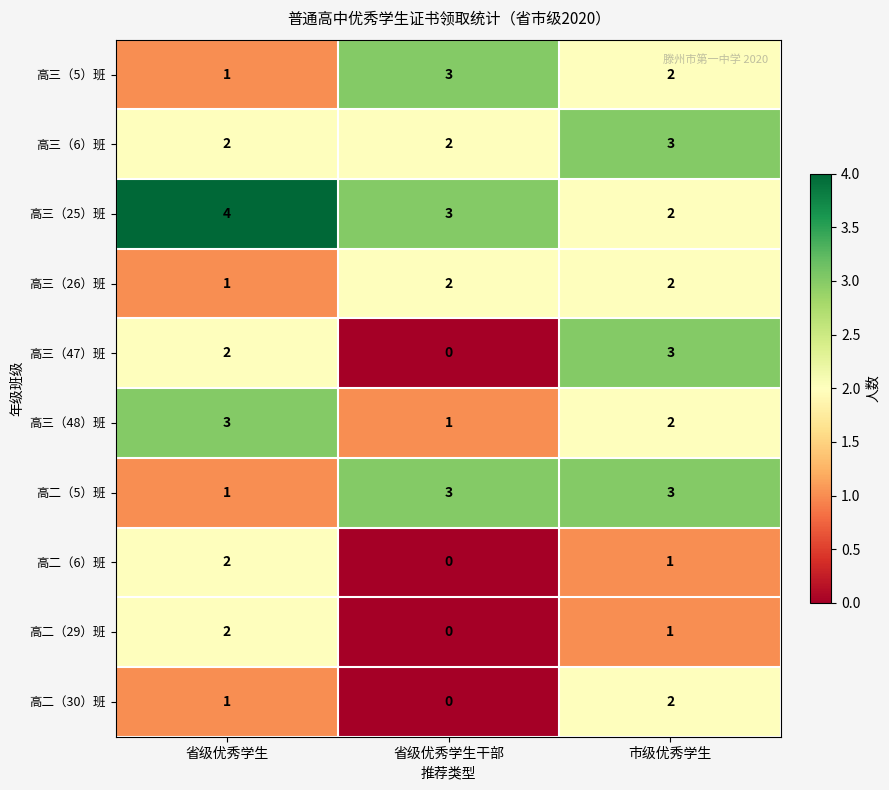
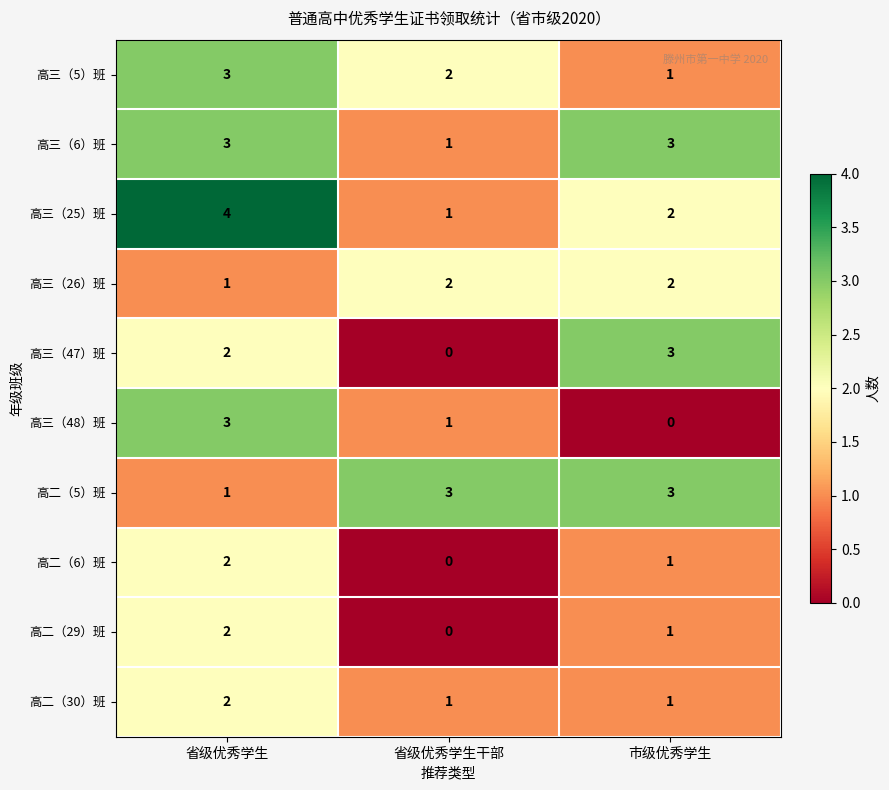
高三（5）班, 省级优秀学生: 1 -> 3
高三（5）班, 省级优秀学生干部: 3 -> 2
高三（5）班, 市级优秀学生: 2 -> 1
高三（6）班, 省级优秀学生: 2 -> 3
高三（6）班, 省级优秀学生干部: 2 -> 1
高三（25）班, 省级优秀学生干部: 3 -> 1
高三（48）班, 市级优秀学生: 2 -> 0
高二（30）班, 省级优秀学生: 1 -> 2
高二（30）班, 省级优秀学生干部: 0 -> 1
高二（30）班, 市级优秀学生: 2 -> 1
